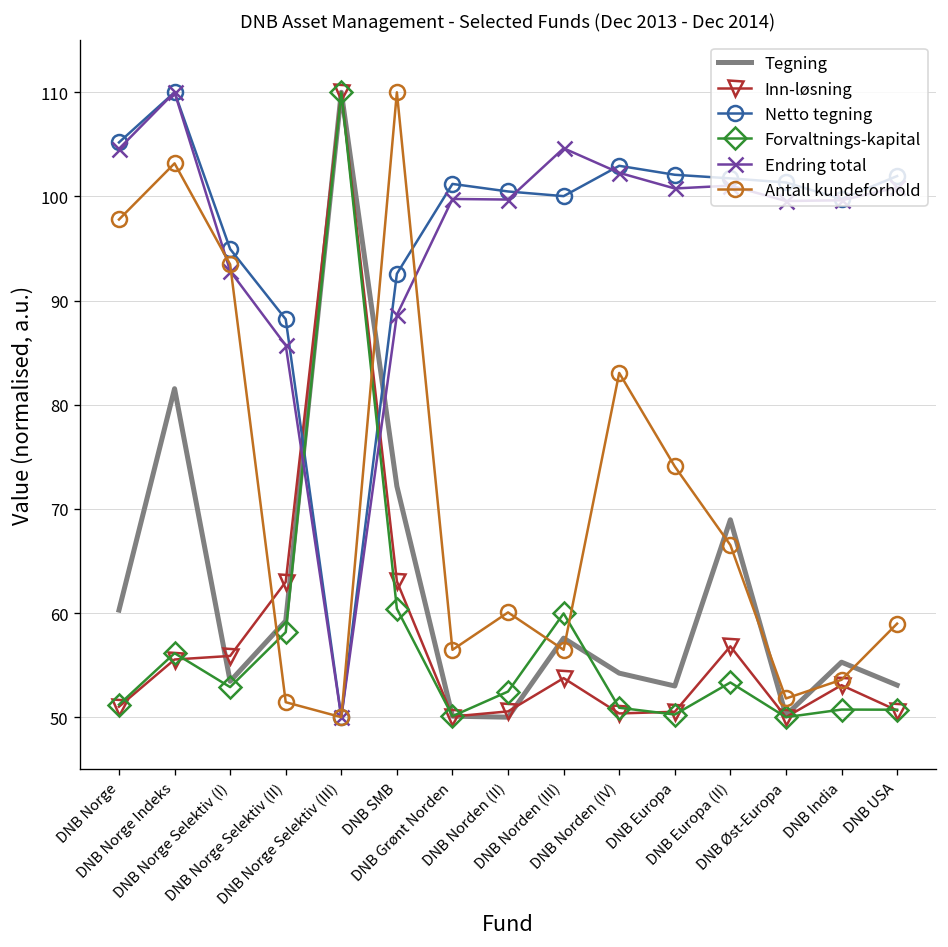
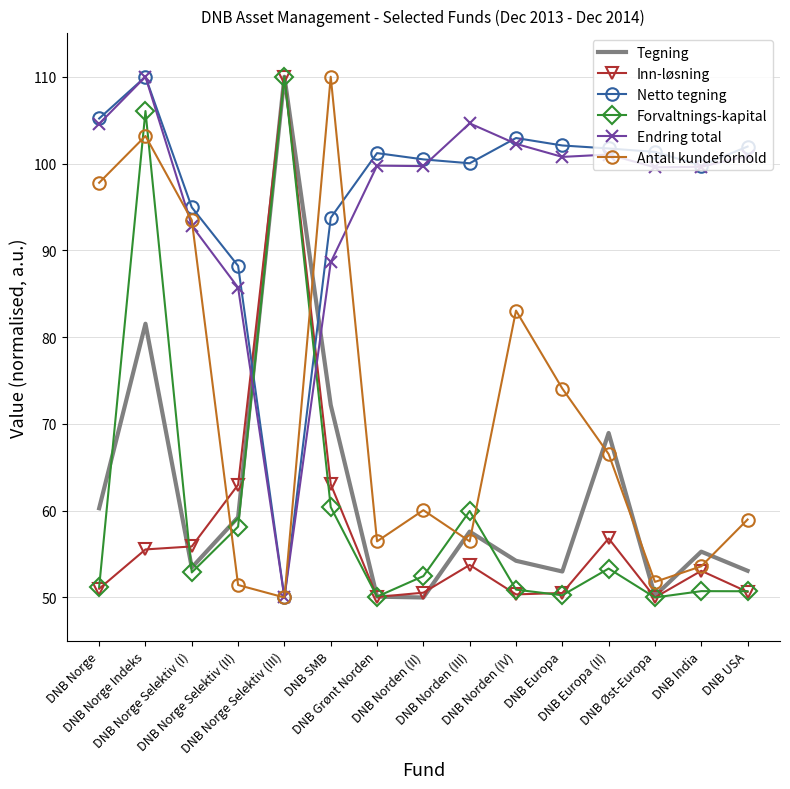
Forvaltnings-kapital, DNB Norge Indeks: 56 -> 106
Netto tegning, DNB SMB: 93 -> 94
